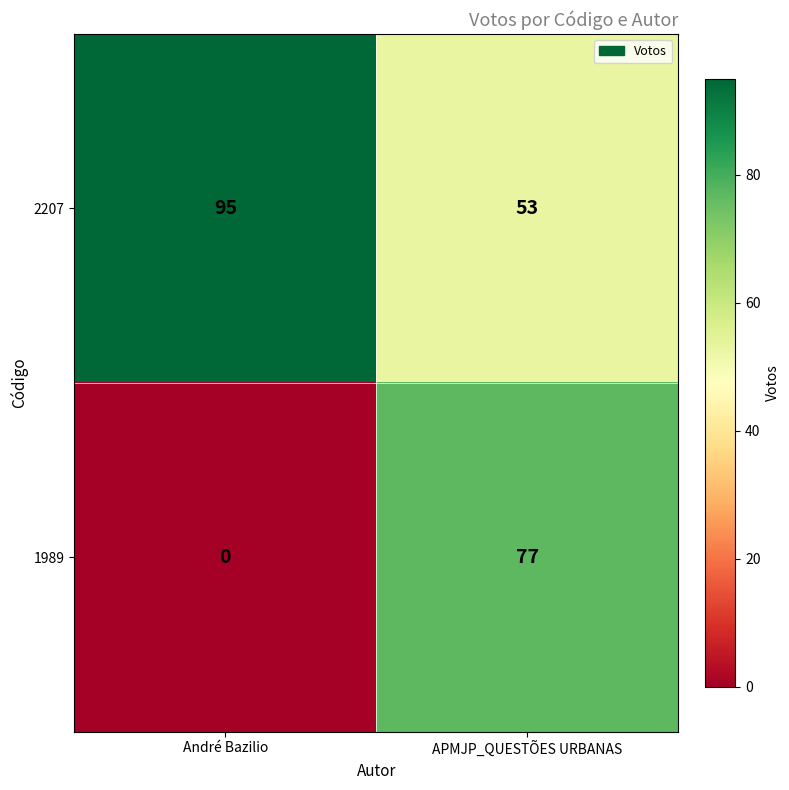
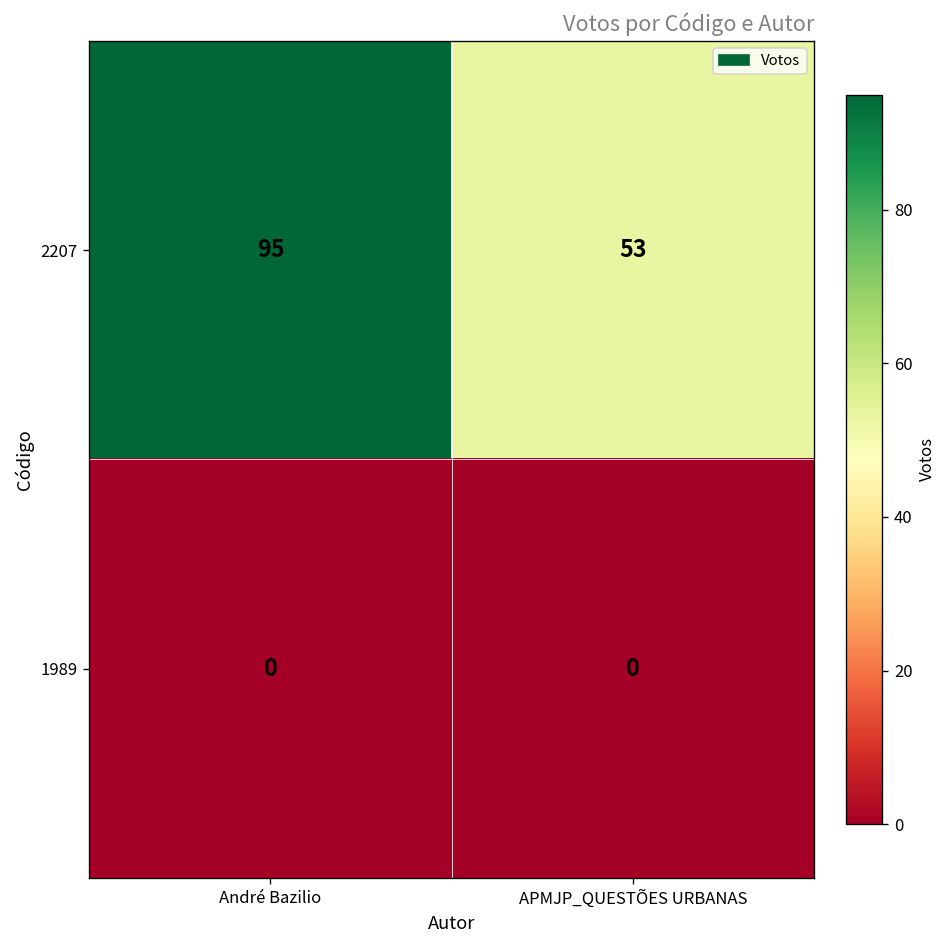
1989, APMJP_QUESTÕES URBANAS: 77 -> 0
